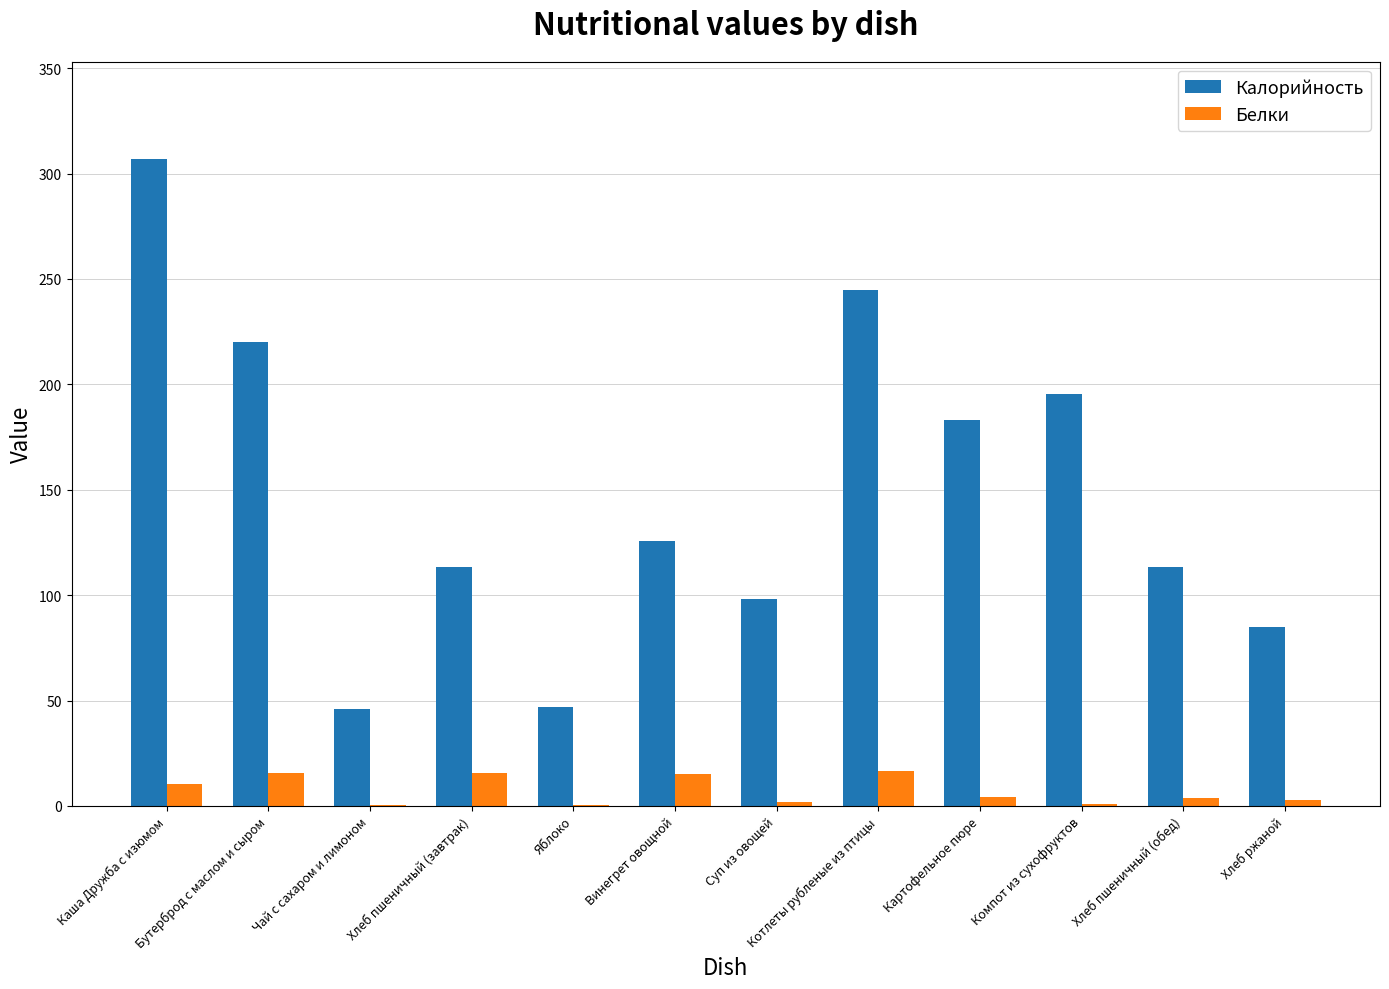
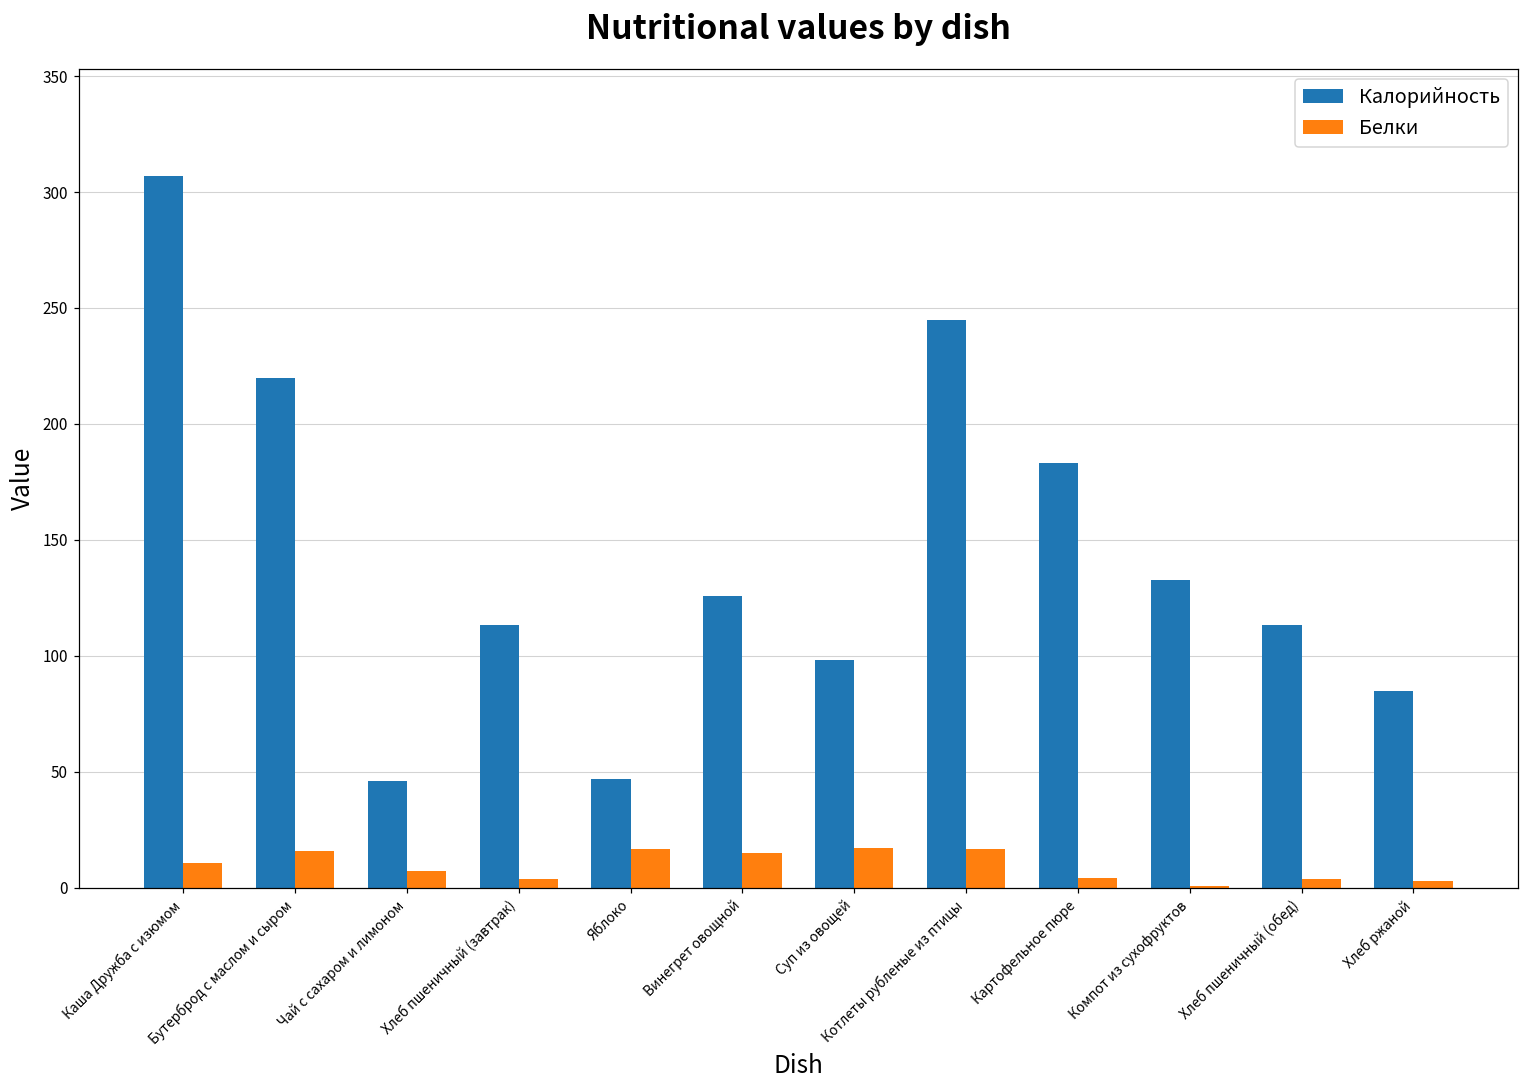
Белки, Чай с сахаром и лимоном: 0 -> 7
Белки, Хлеб пшеничный (завтрак): 15 -> 4
Белки, Яблоко: 0 -> 17
Белки, Суп из овощей: 2 -> 17
Калорийность, Компот из сухофруктов: 196 -> 133
